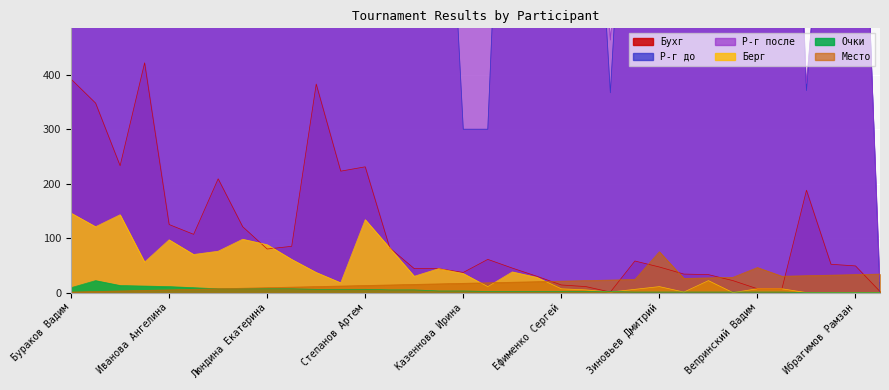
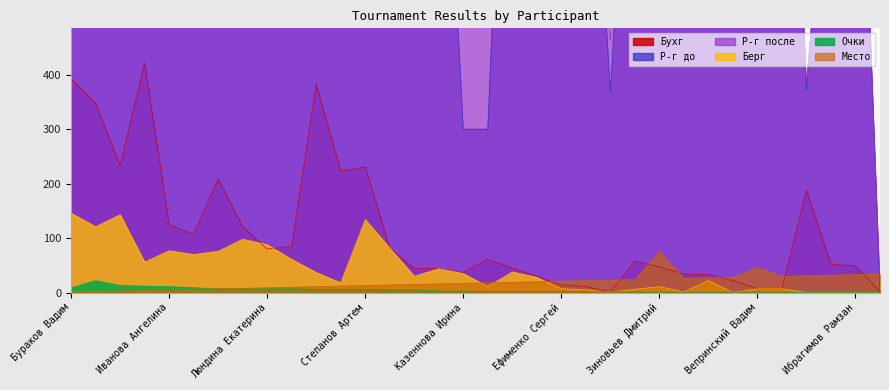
Берг, Иванова Ангелина: 100 -> 80
